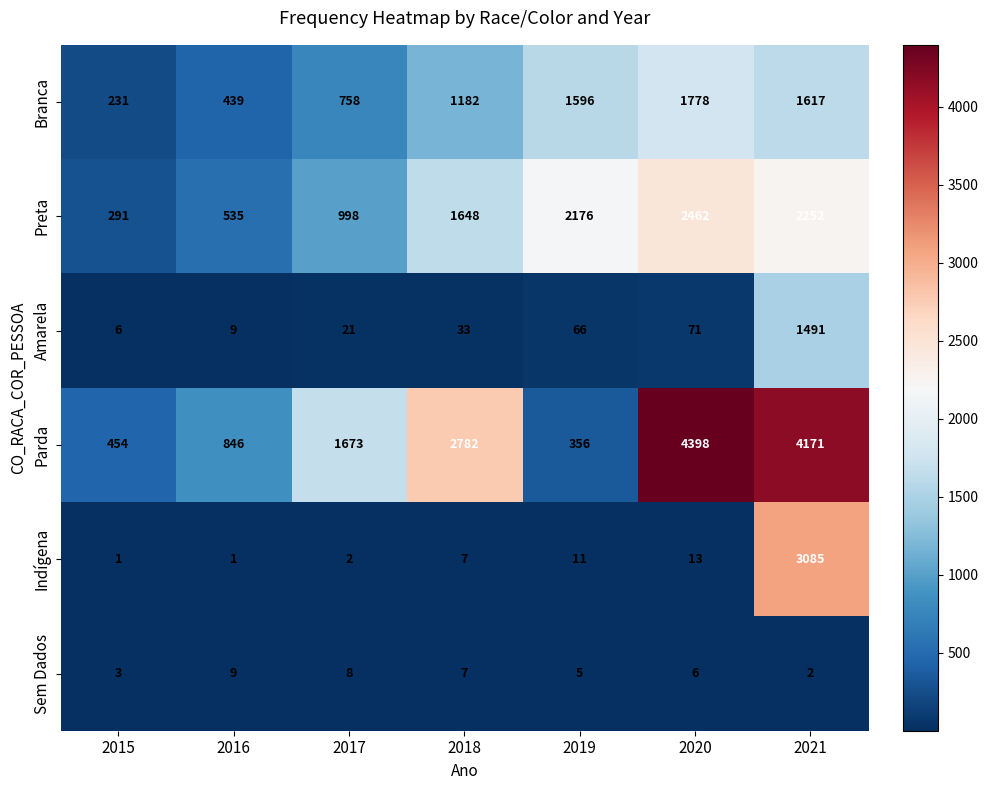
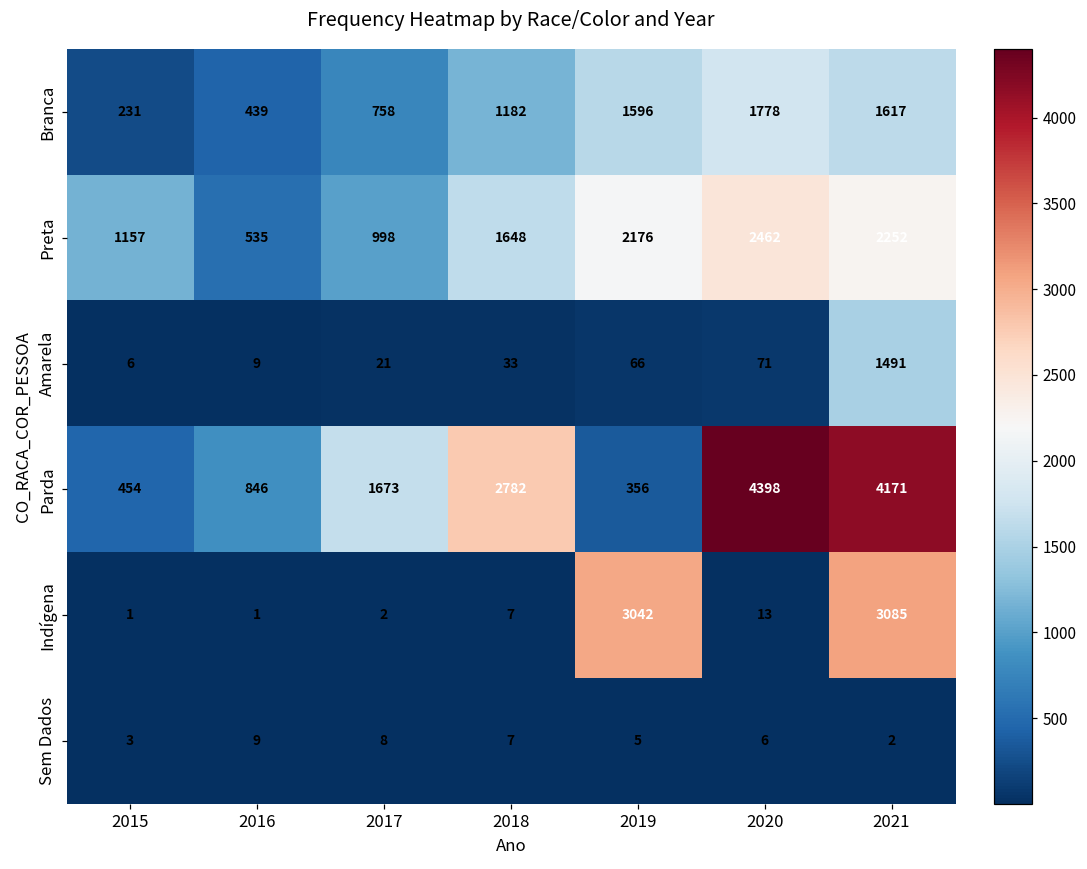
Preta, 2015: 291 -> 1157
Indígena, 2019: 11 -> 3042
